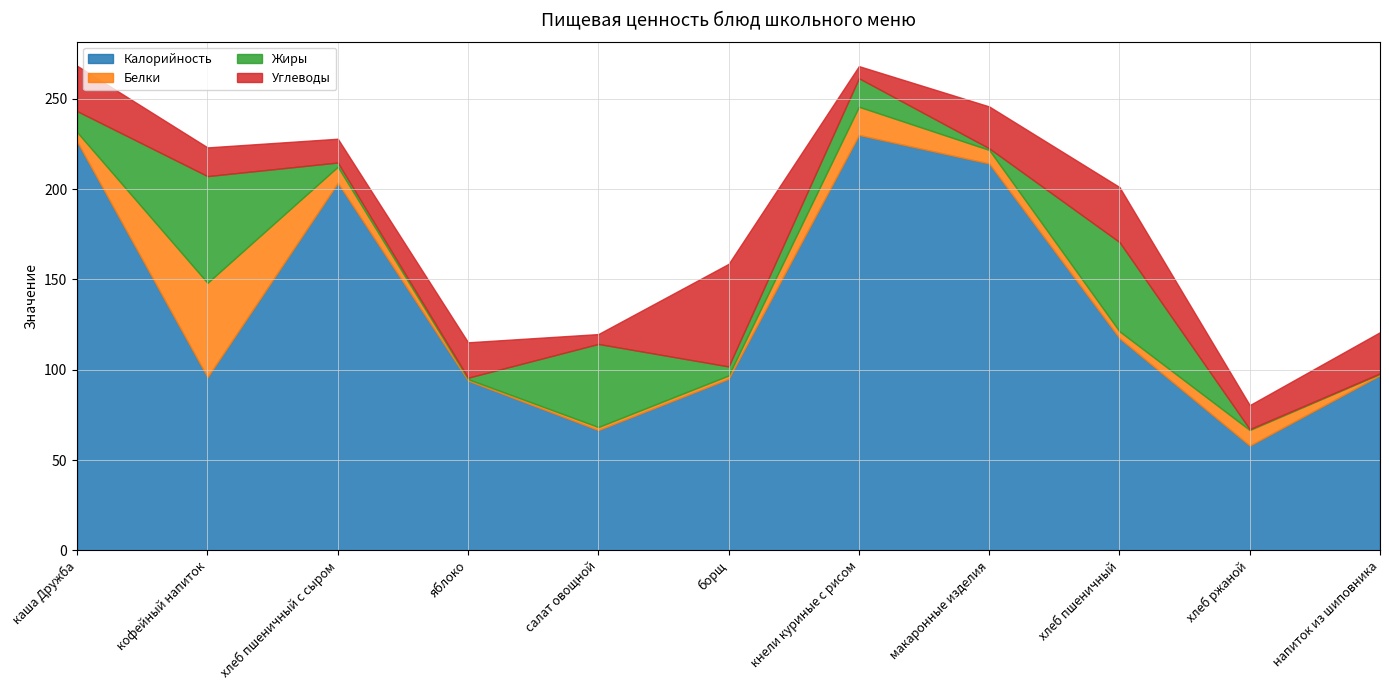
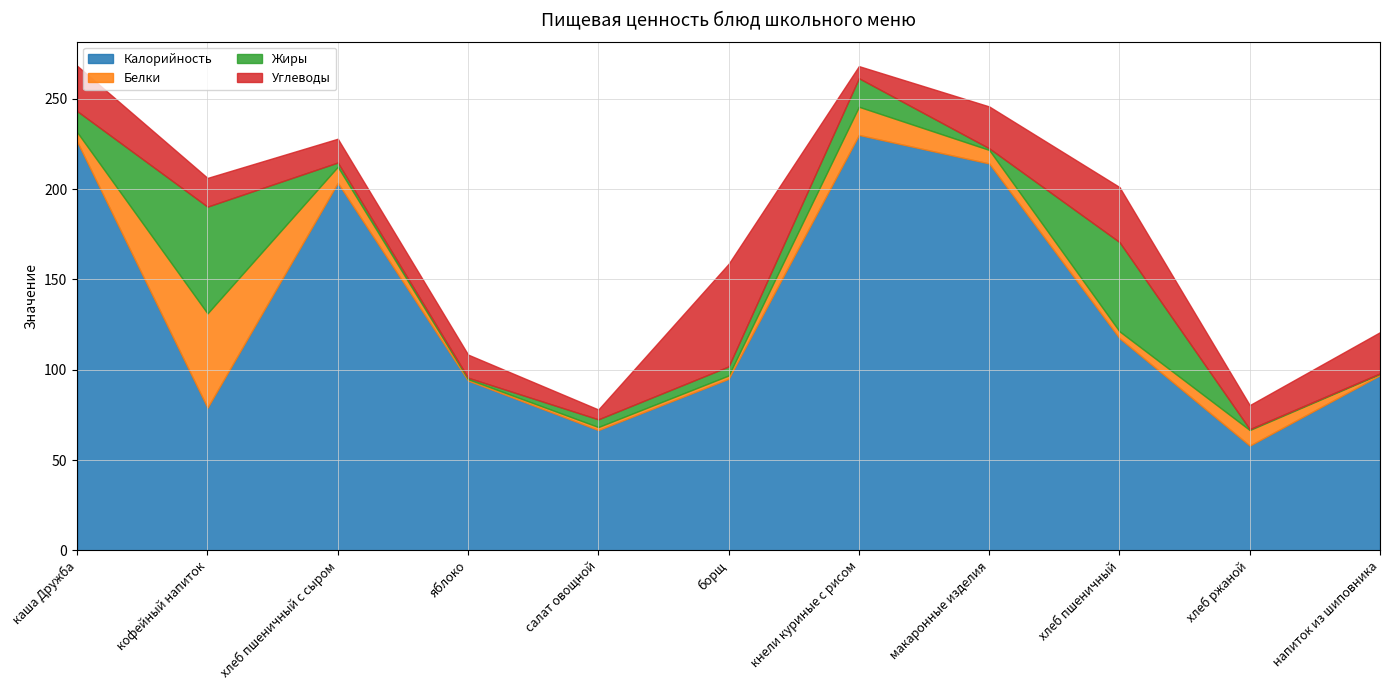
Калорийность, кофейный напиток: 96 -> 79
Углеводы, яблоко: 20 -> 13
Жиры, салат овощной: 46 -> 4
